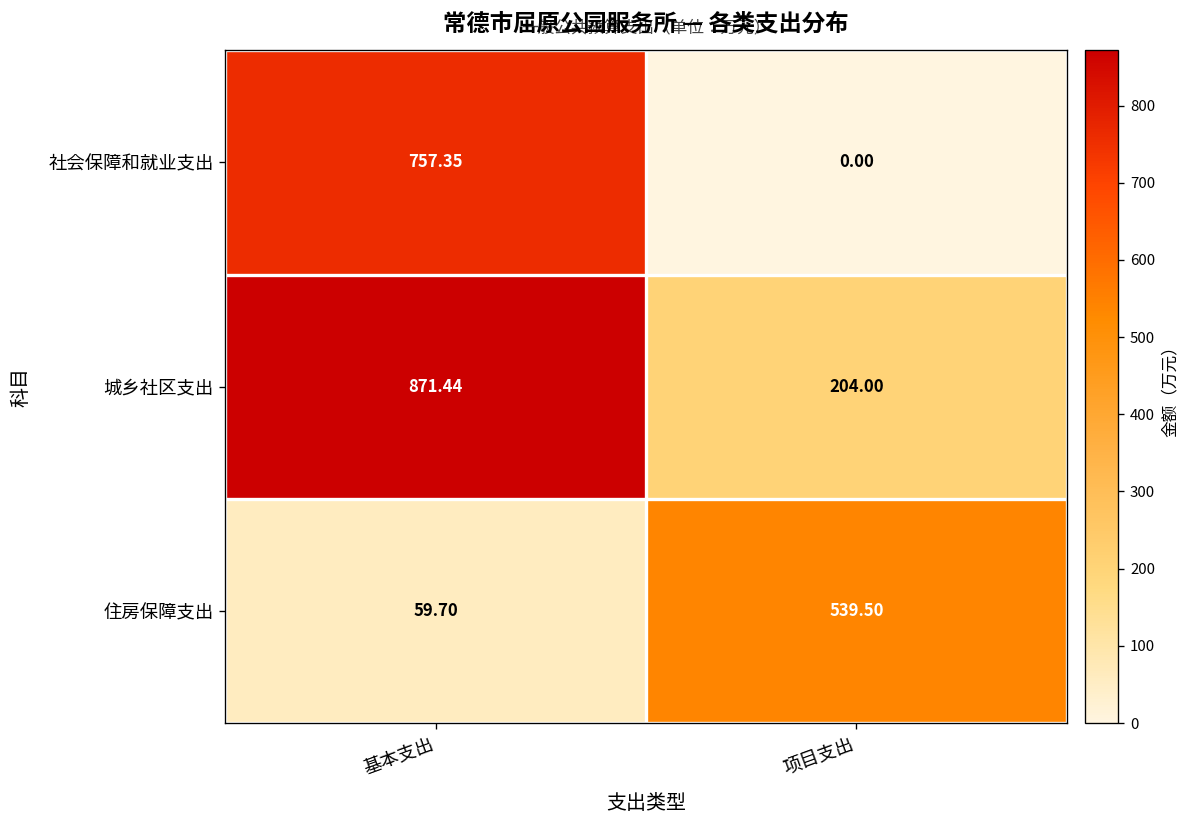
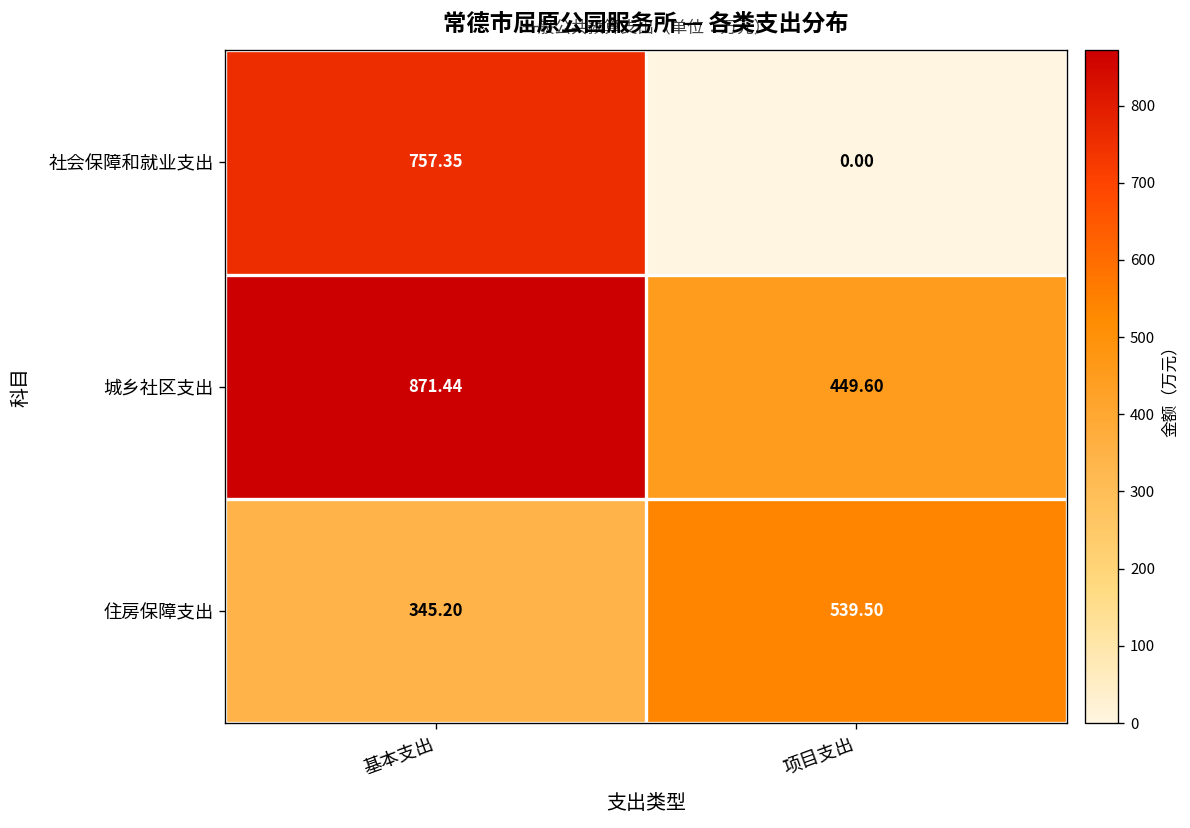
城乡社区支出, 项目支出: 204.00 -> 449.60
住房保障支出, 基本支出: 59.70 -> 345.20
